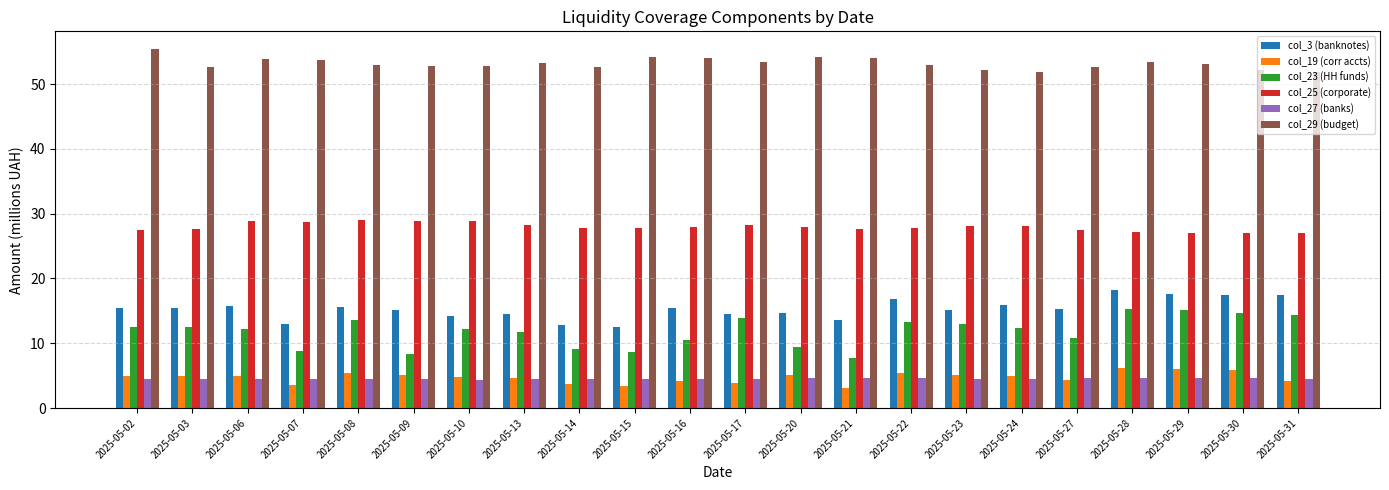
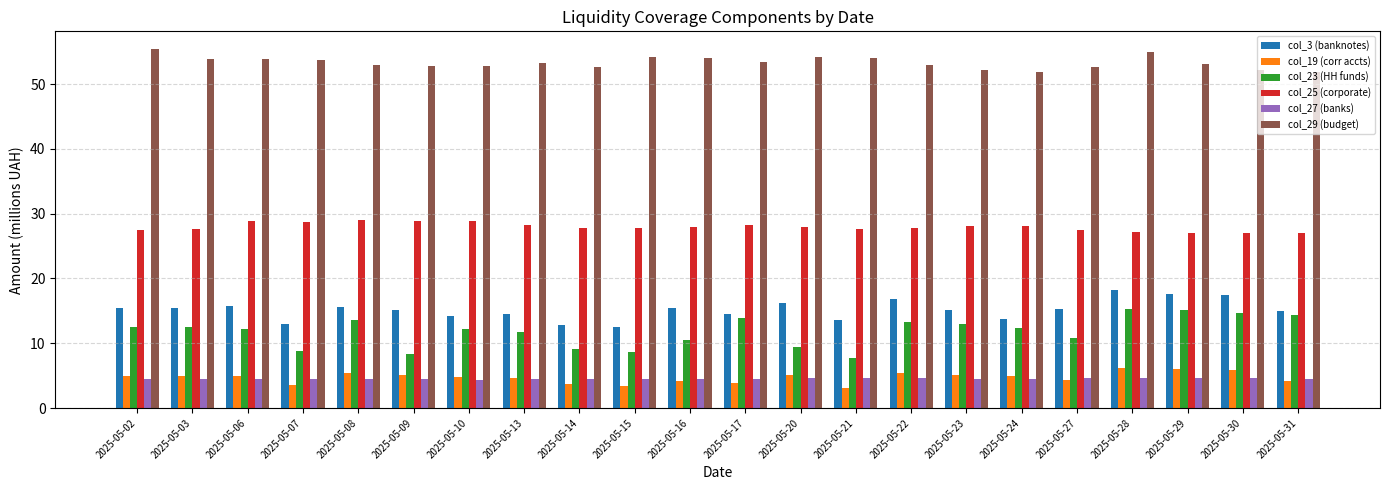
col_29 (budget), 2025-05-03: 53 -> 54
col_3 (banknotes), 2025-05-20: 15 -> 16
col_3 (banknotes), 2025-05-24: 16 -> 14
col_29 (budget), 2025-05-28: 53 -> 55
col_3 (banknotes), 2025-05-31: 17 -> 15
